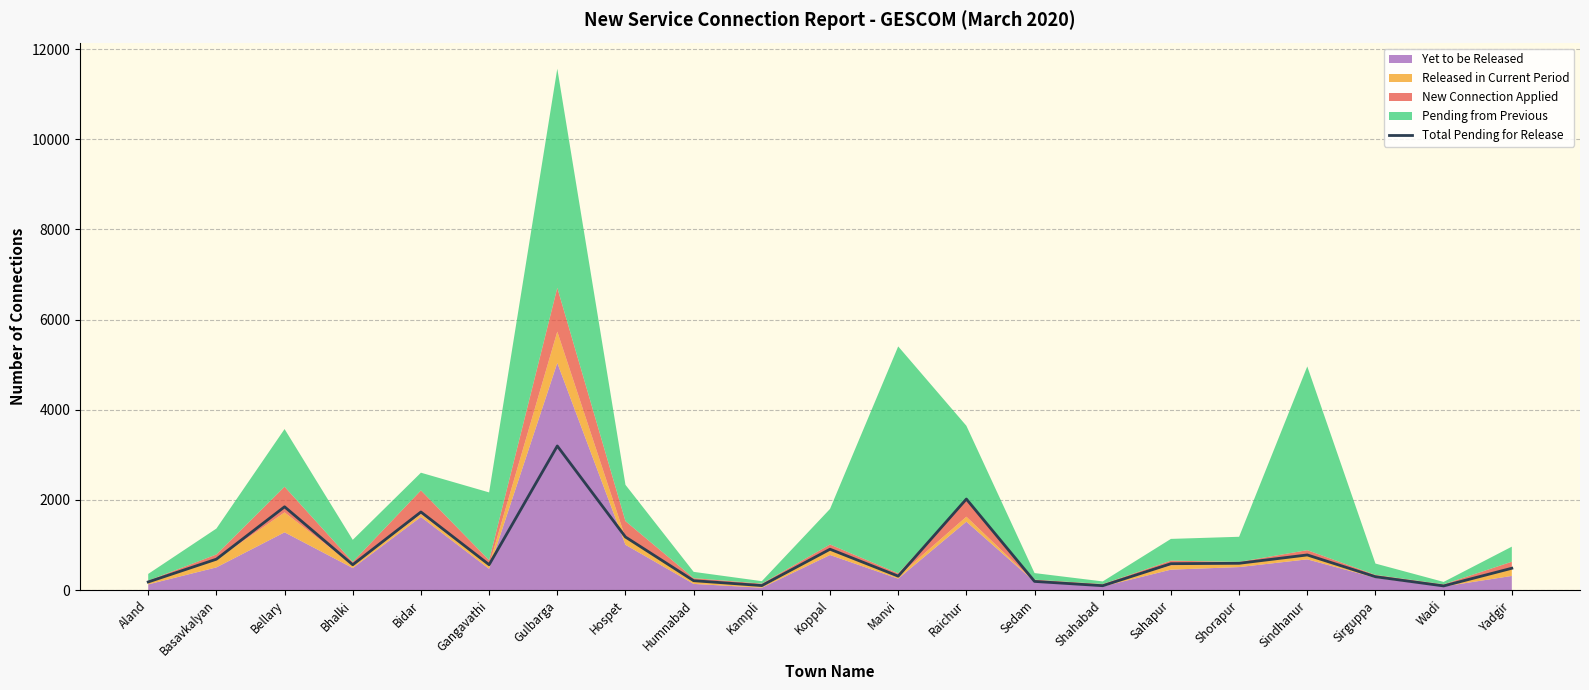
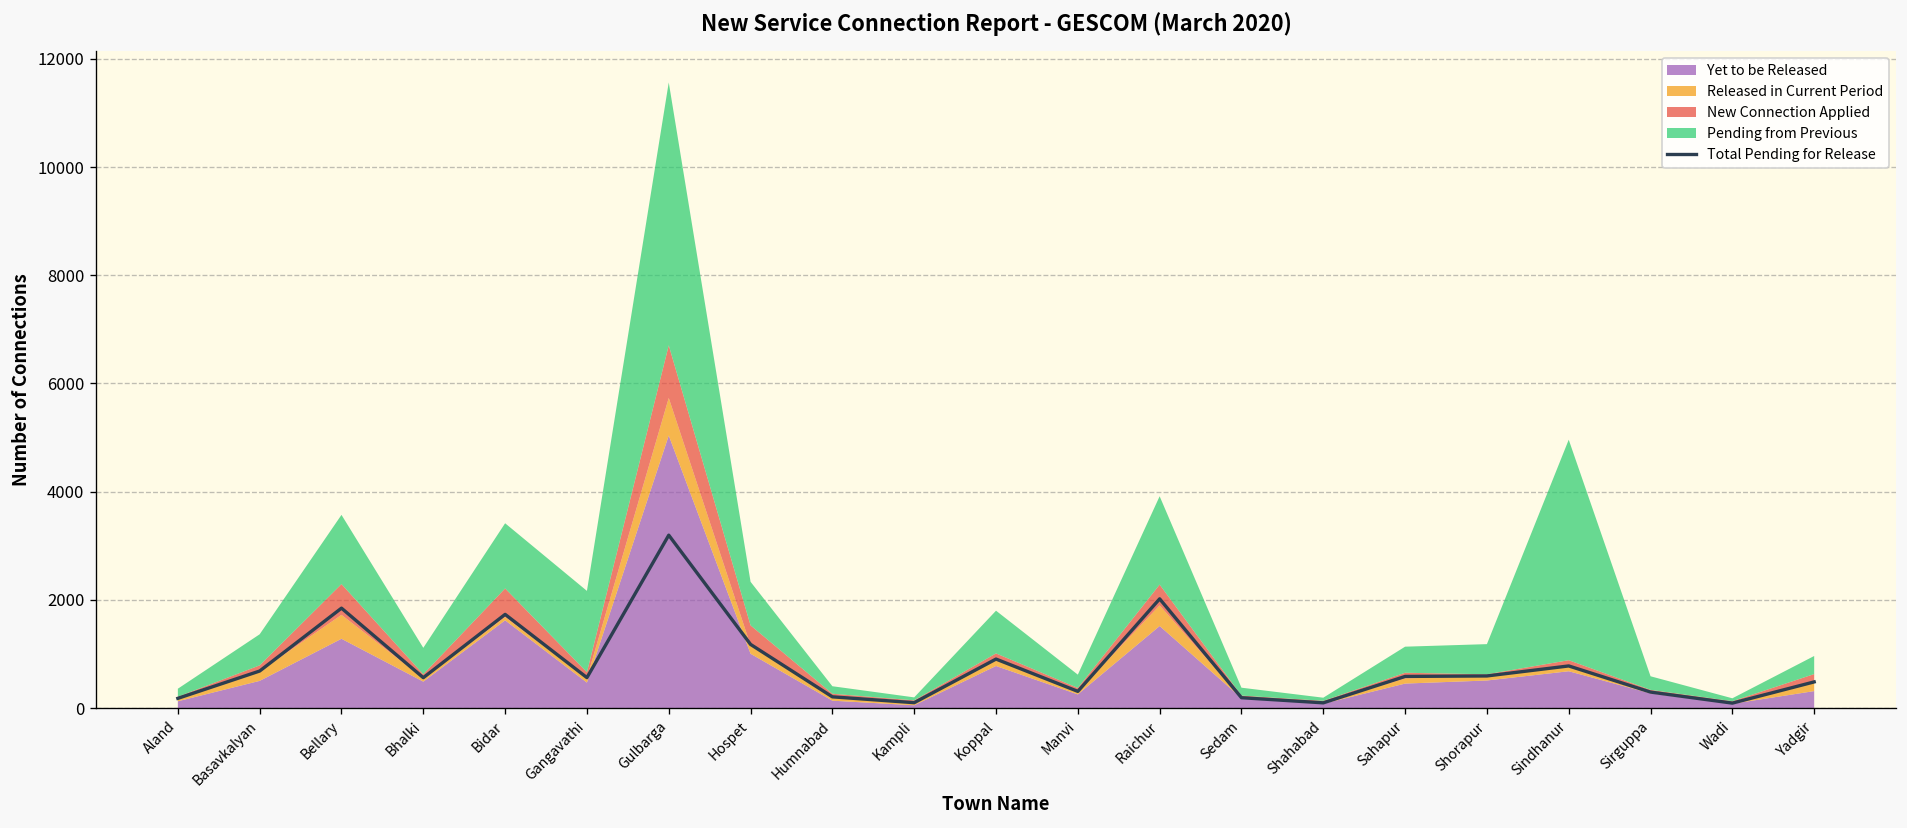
Pending from Previous, Bidar: 400 -> 1200
Pending from Previous, Manvi: 5000 -> 200
Released in Current Period, Raichur: 100 -> 400
